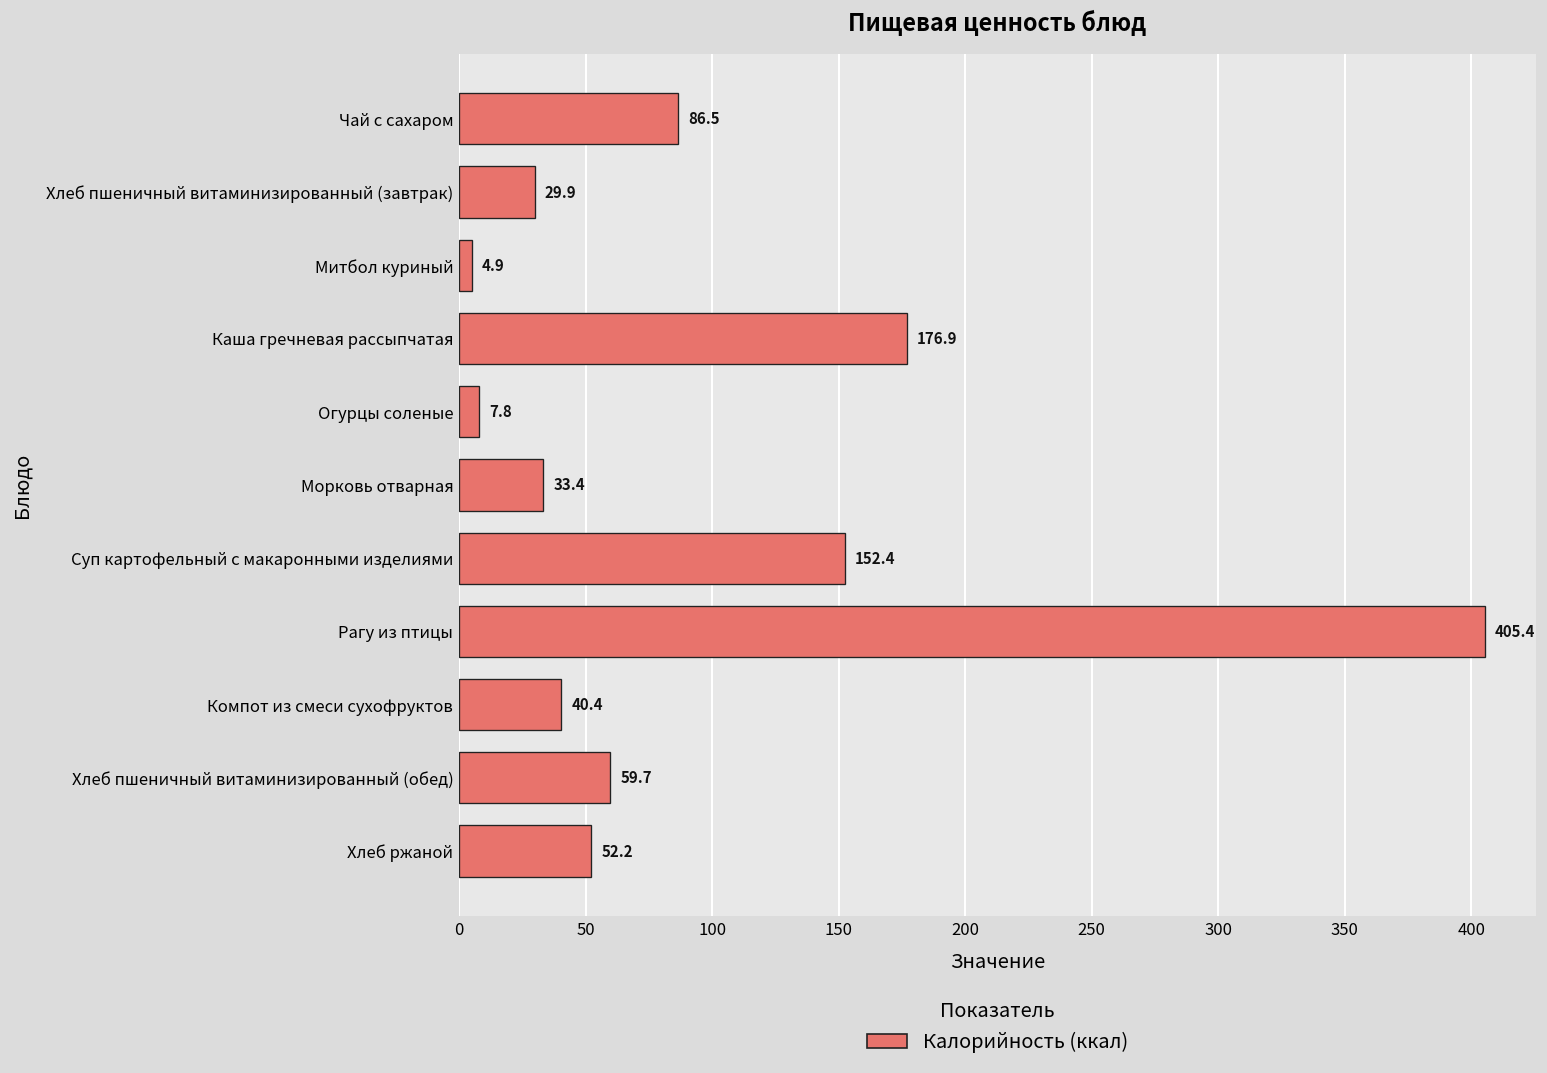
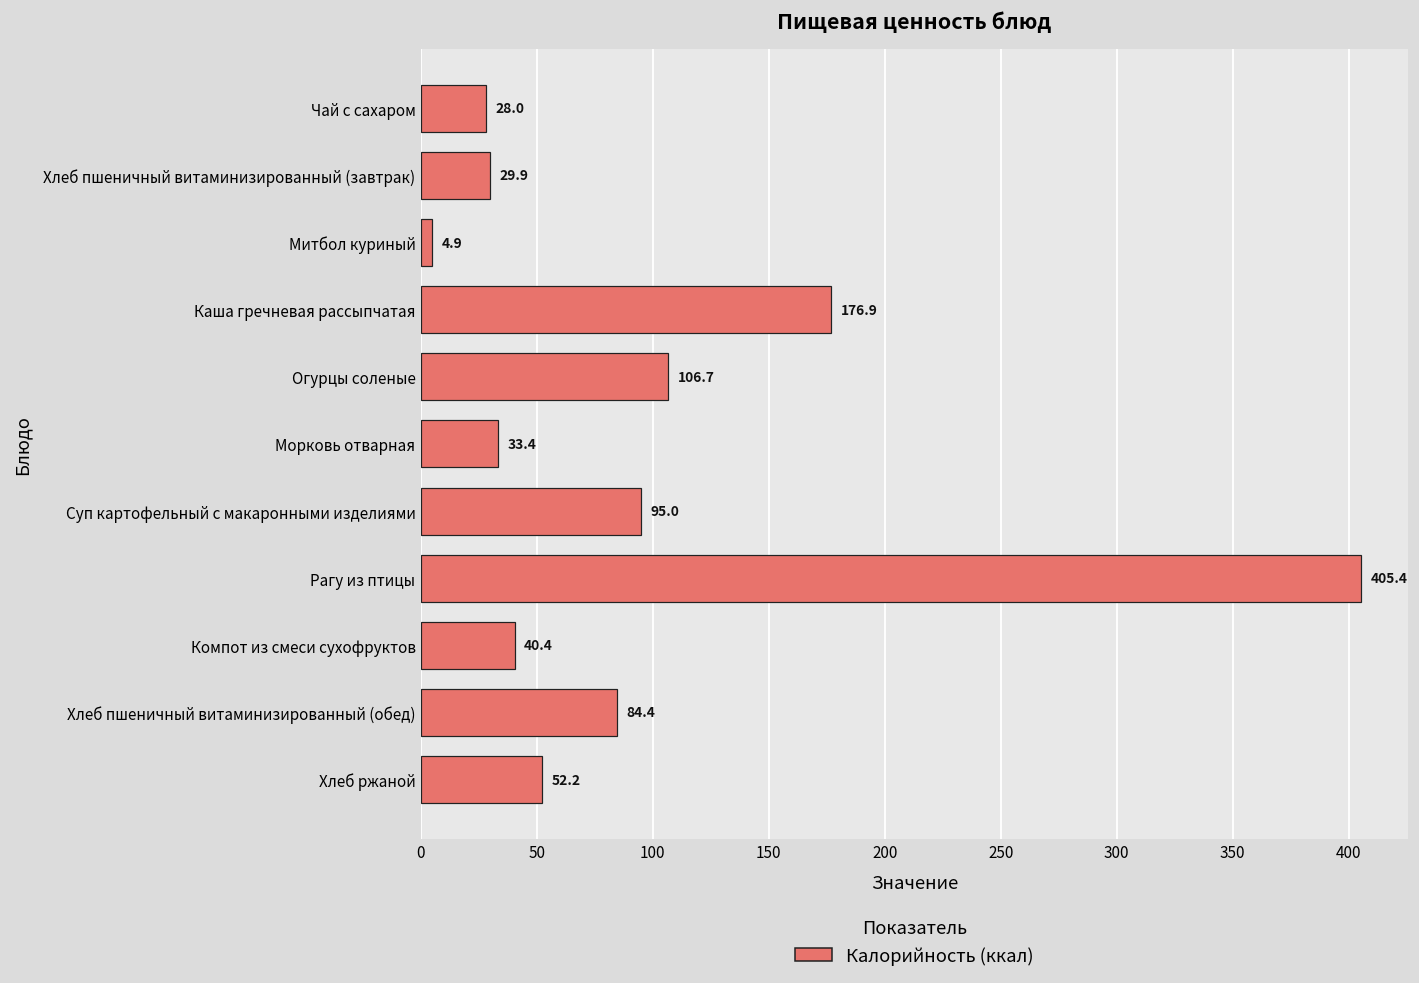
Чай с сахаром: 86.5 -> 28.0
Огурцы соленые: 7.8 -> 106.7
Суп картофельный с макаронными изделиями: 152.4 -> 95.0
Хлеб пшеничный витаминизированный (обед): 59.7 -> 84.4
